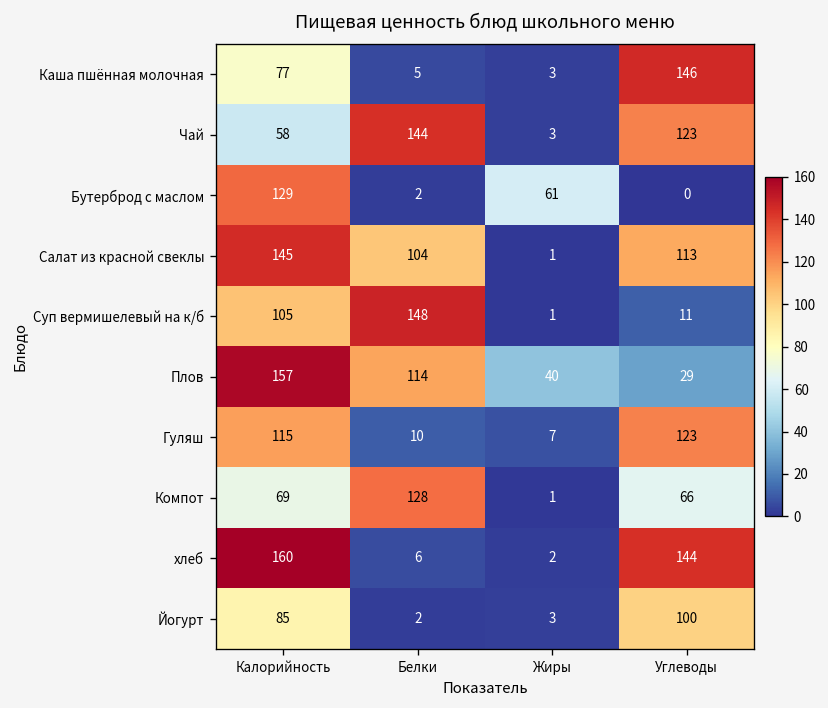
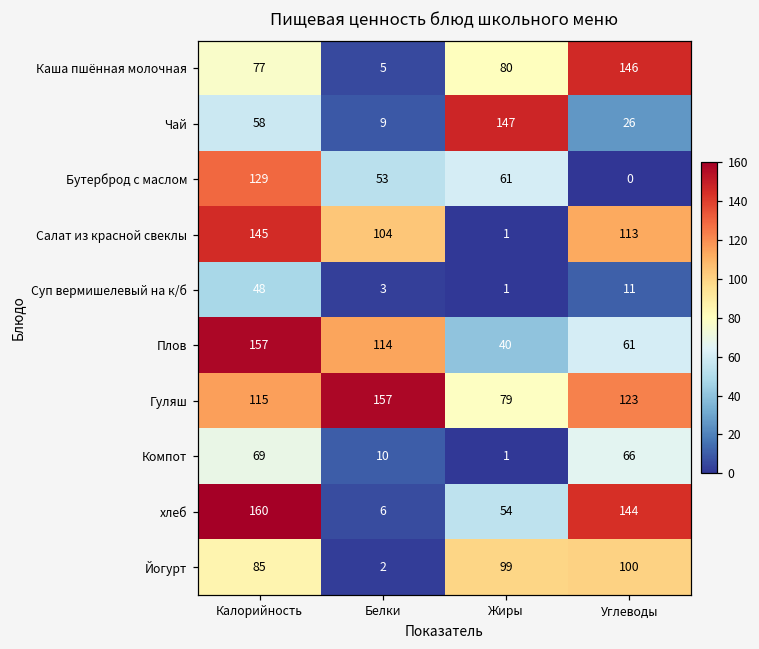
Каша пшённая молочная, Жиры: 3 -> 80
Чай, Белки: 144 -> 9
Чай, Жиры: 3 -> 147
Чай, Углеводы: 123 -> 26
Бутерброд с маслом, Белки: 2 -> 53
Суп вермишелевый на к/б, Калорийность: 105 -> 48
Суп вермишелевый на к/б, Белки: 148 -> 3
Плов, Углеводы: 29 -> 61
Гуляш, Белки: 10 -> 157
Гуляш, Жиры: 7 -> 79
Компот, Белки: 128 -> 10
хлеб, Жиры: 2 -> 54
Йогурт, Жиры: 3 -> 99
